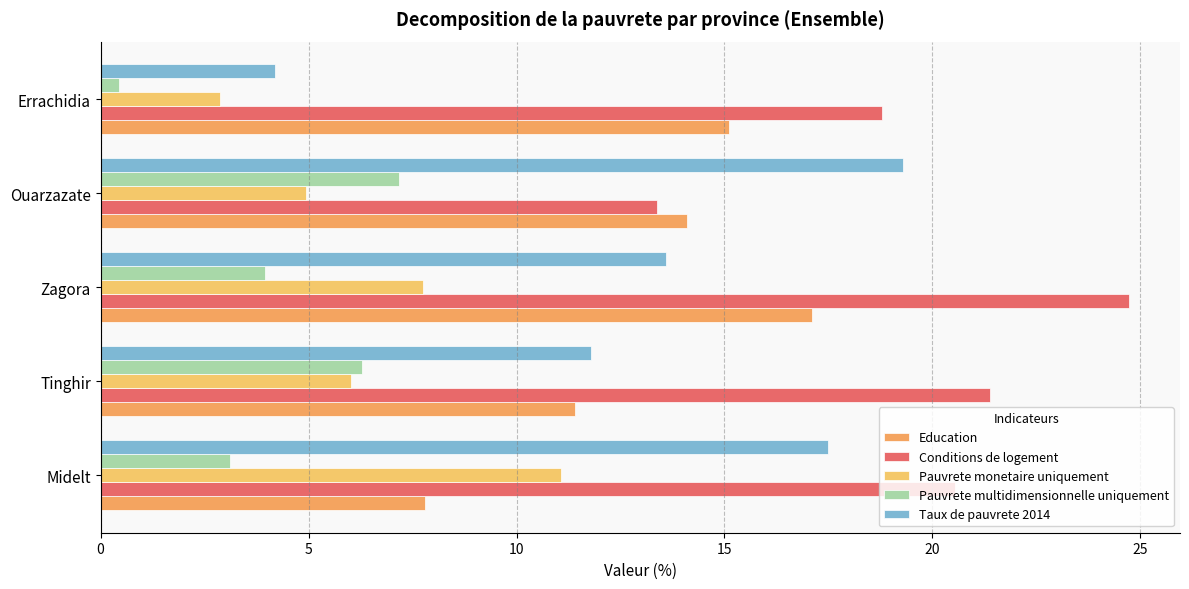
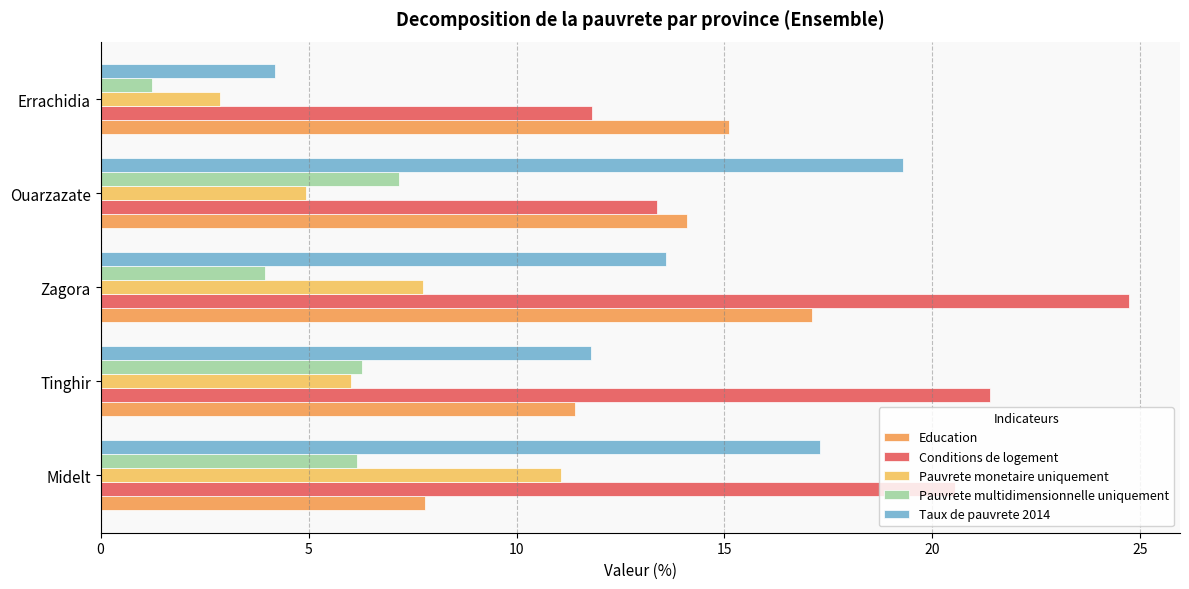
Pauvrete multidimensionnelle uniquement, Errachidia: 0.4 -> 1.2
Conditions de logement, Errachidia: 18.8 -> 11.8
Taux de pauvrete 2014, Midelt: 17.5 -> 17.3
Pauvrete multidimensionnelle uniquement, Midelt: 3.1 -> 6.2
